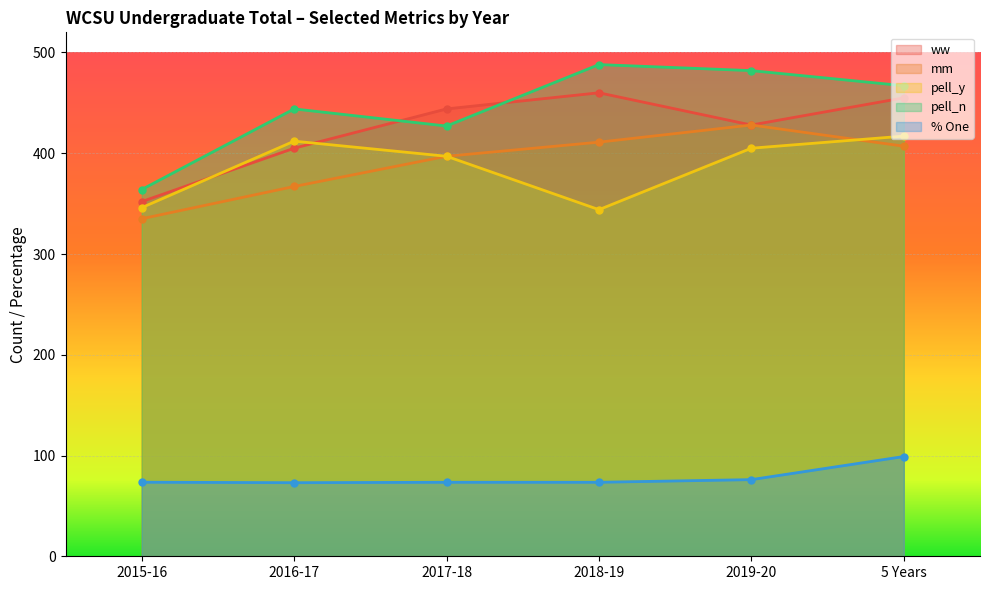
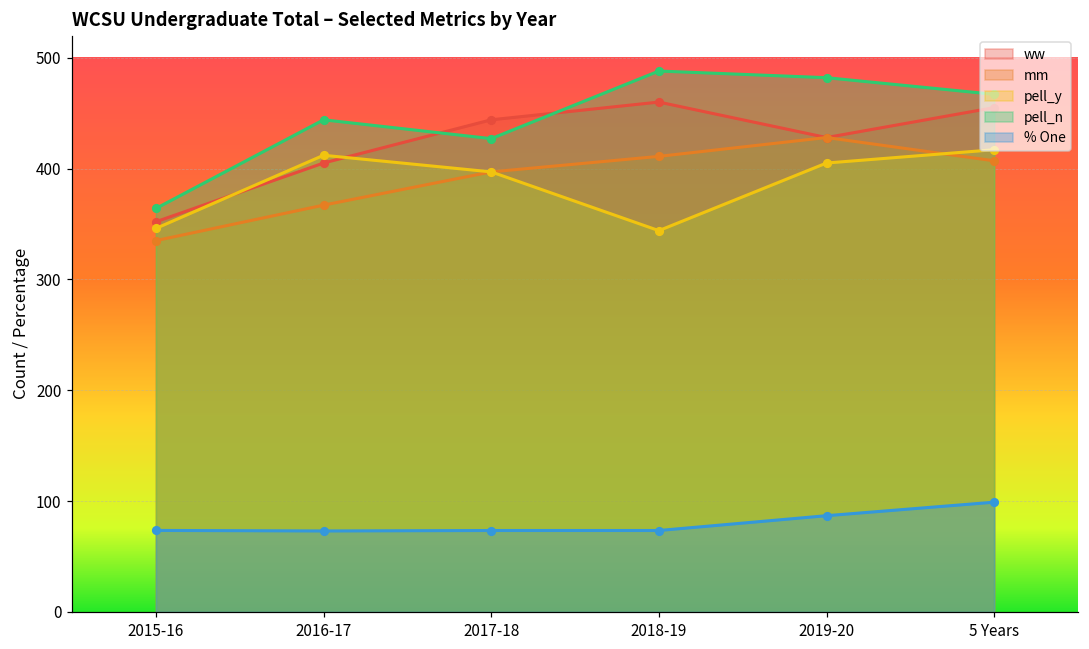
% One, 2019-20: 76 -> 87
